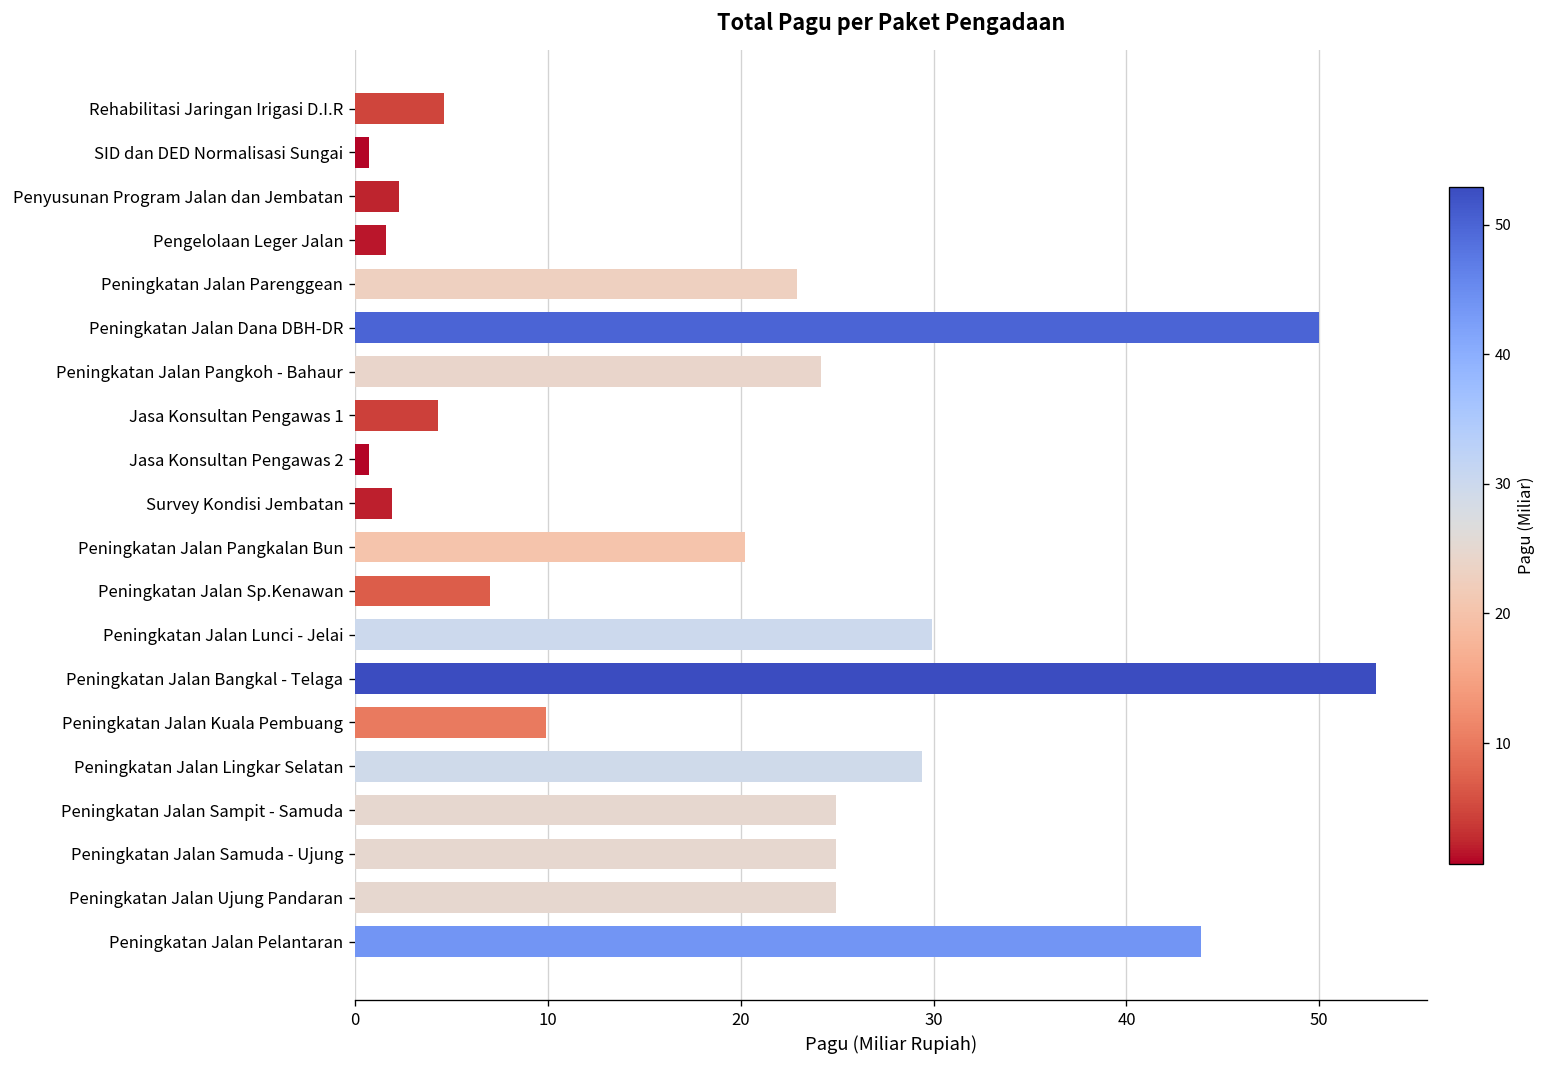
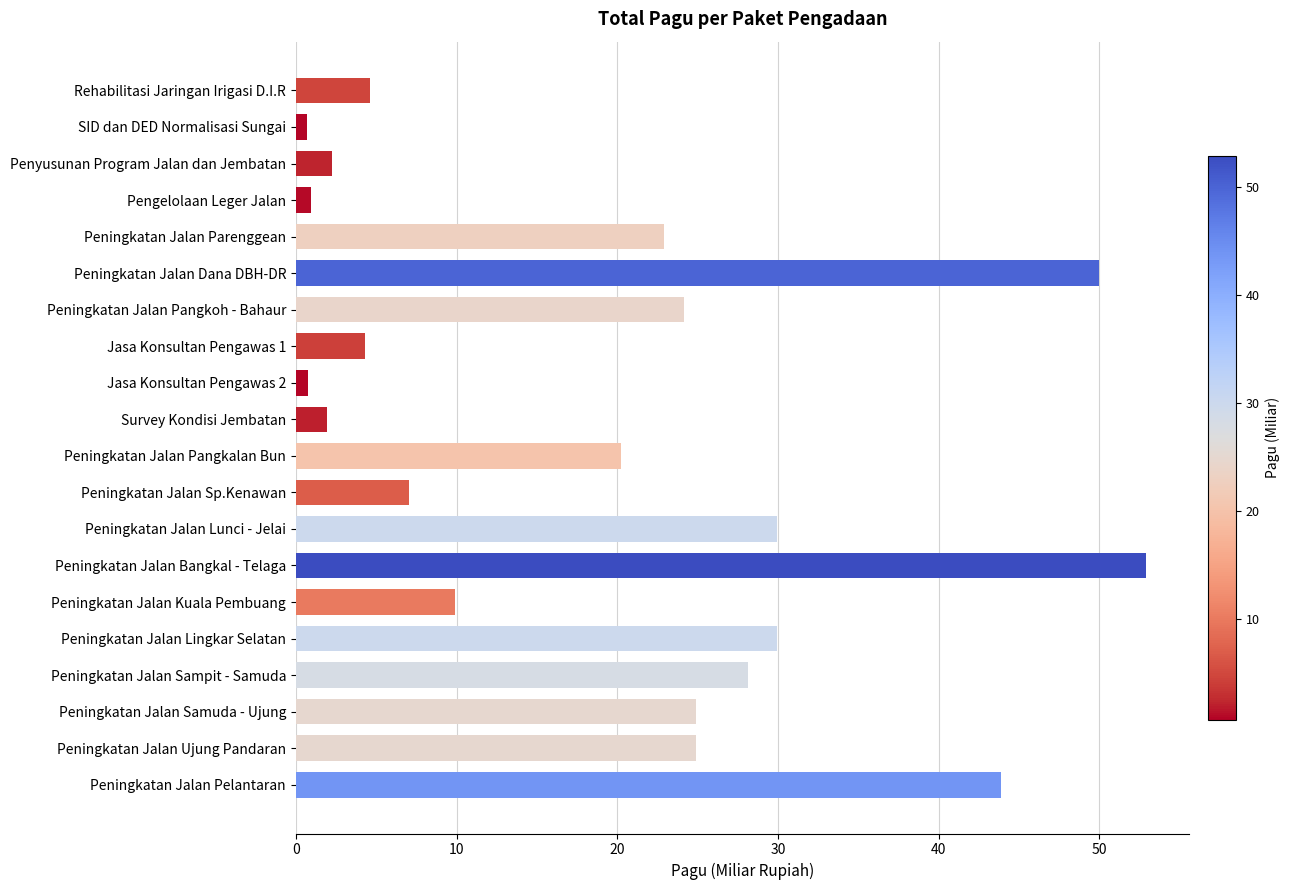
Pengelolaan Leger Jalan: 1.6 -> 0.9
Peningkatan Jalan Lingkar Selatan: 29.4 -> 29.9
Peningkatan Jalan Sampit - Samuda: 24.9 -> 28.1
